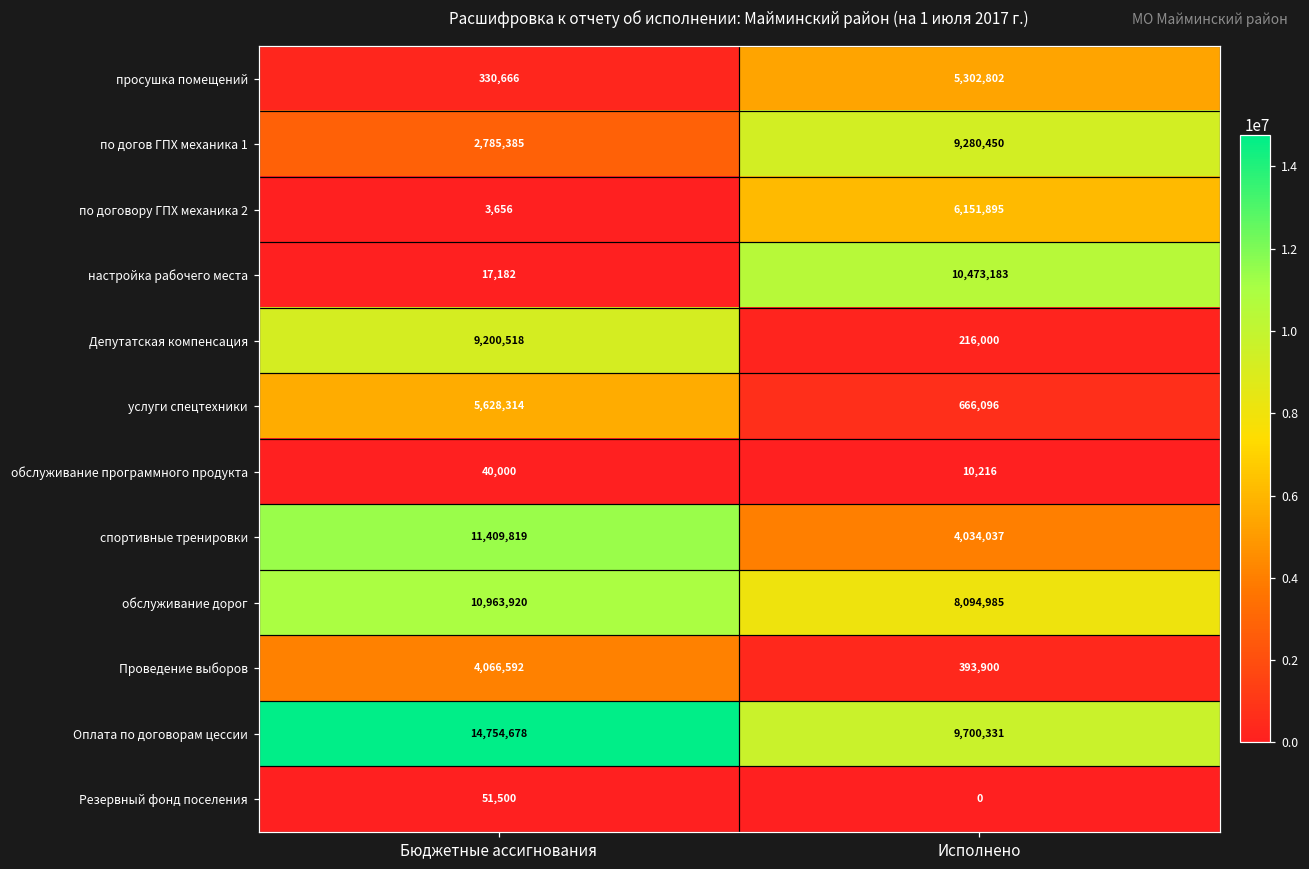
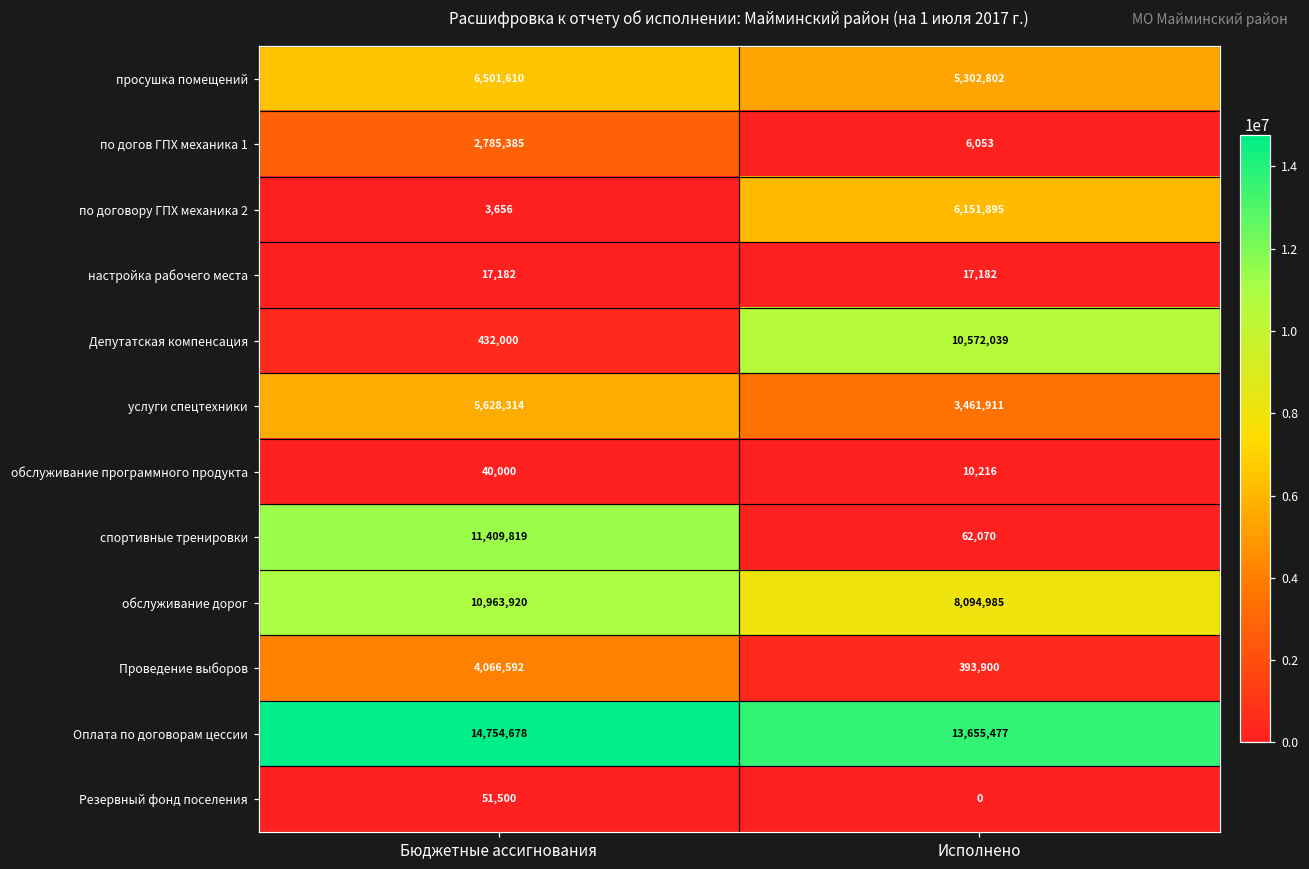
просушка помещений, Бюджетные ассигнования: 330,666 -> 6,501,610
по догов ГПХ механика 1, Исполнено: 9,280,450 -> 6,053
настройка рабочего места, Исполнено: 10,473,183 -> 17,182
Депутатская компенсация, Бюджетные ассигнования: 9,200,518 -> 432,000
Депутатская компенсация, Исполнено: 216,000 -> 10,572,039
услуги спецтехники, Исполнено: 666,096 -> 3,461,911
спортивные тренировки, Исполнено: 4,034,037 -> 62,070
Оплата по договорам цессии, Исполнено: 9,700,331 -> 13,655,477
